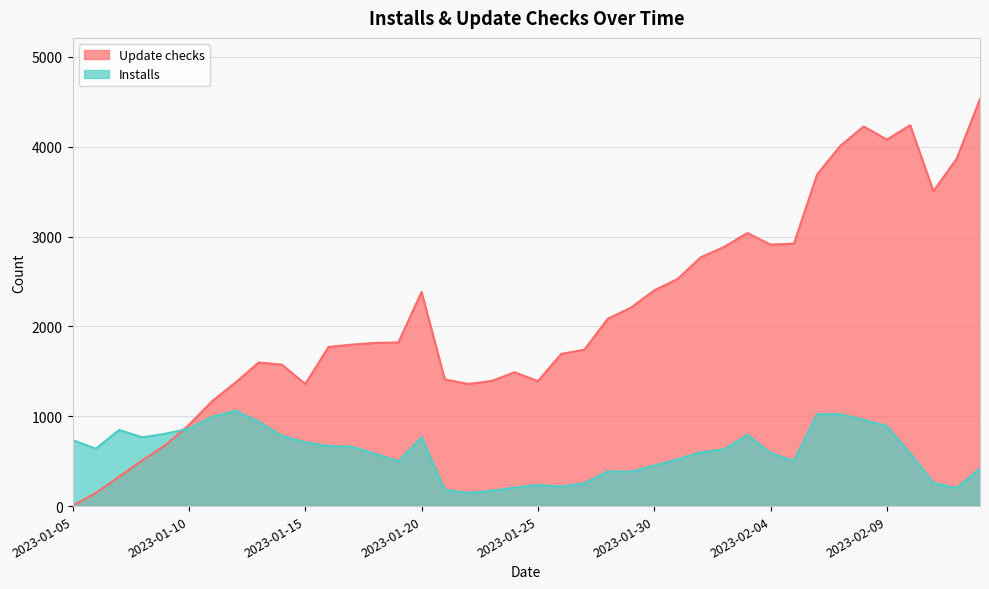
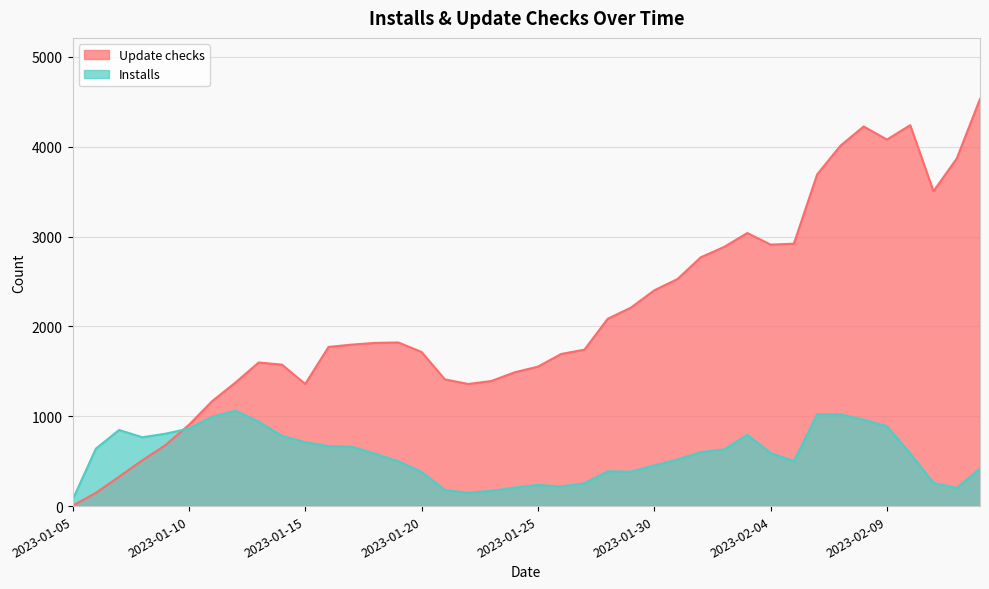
Installs, 2023-01-05: 700 -> 100
Update checks, 2023-01-20: 2400 -> 1700
Installs, 2023-01-20: 800 -> 400
Update checks, 2023-01-25: 1400 -> 1600
